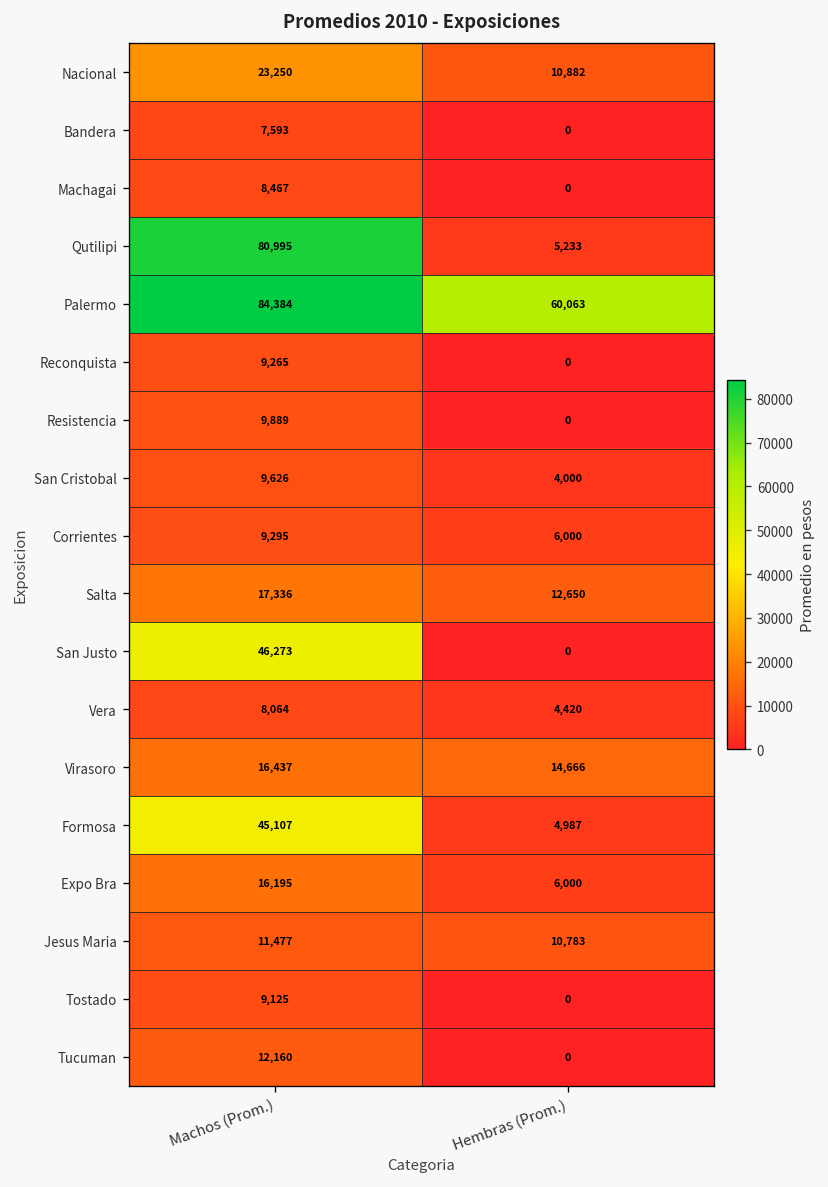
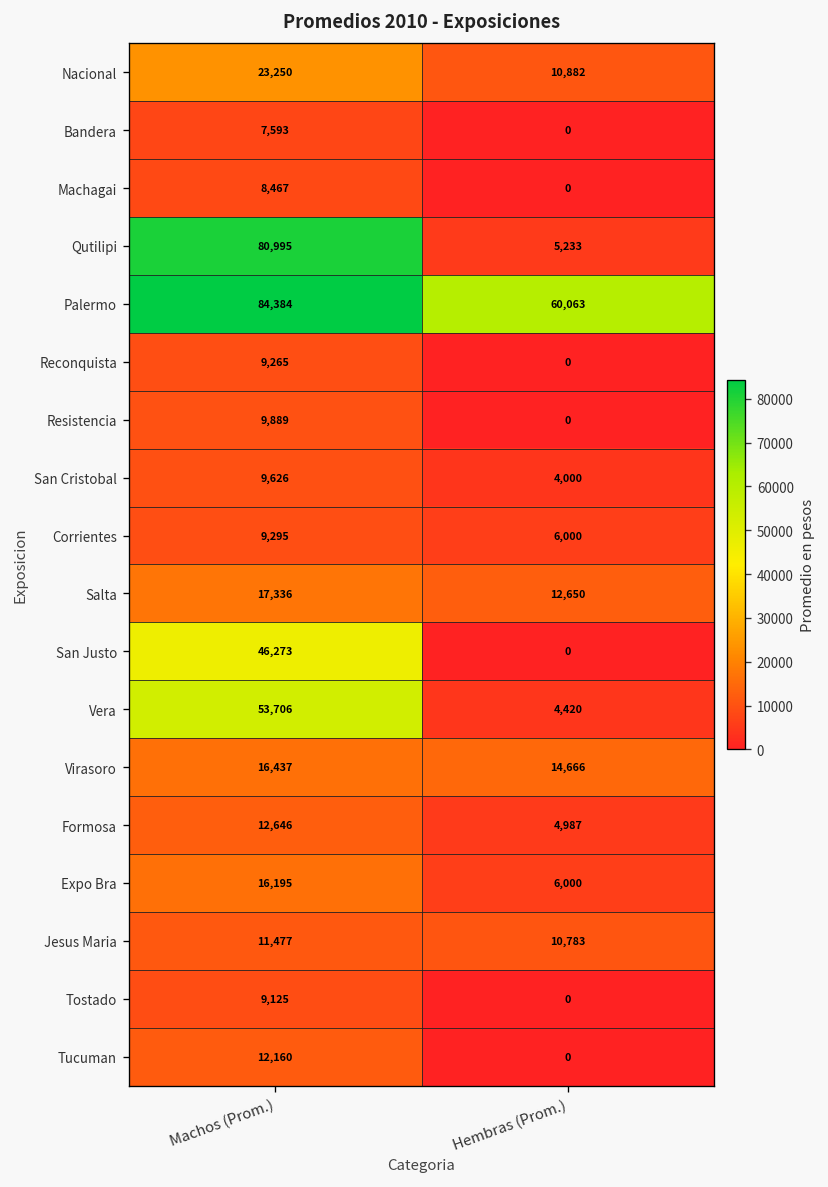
Vera, Machos (Prom.): 8,064 -> 53,706
Formosa, Machos (Prom.): 45,107 -> 12,646
